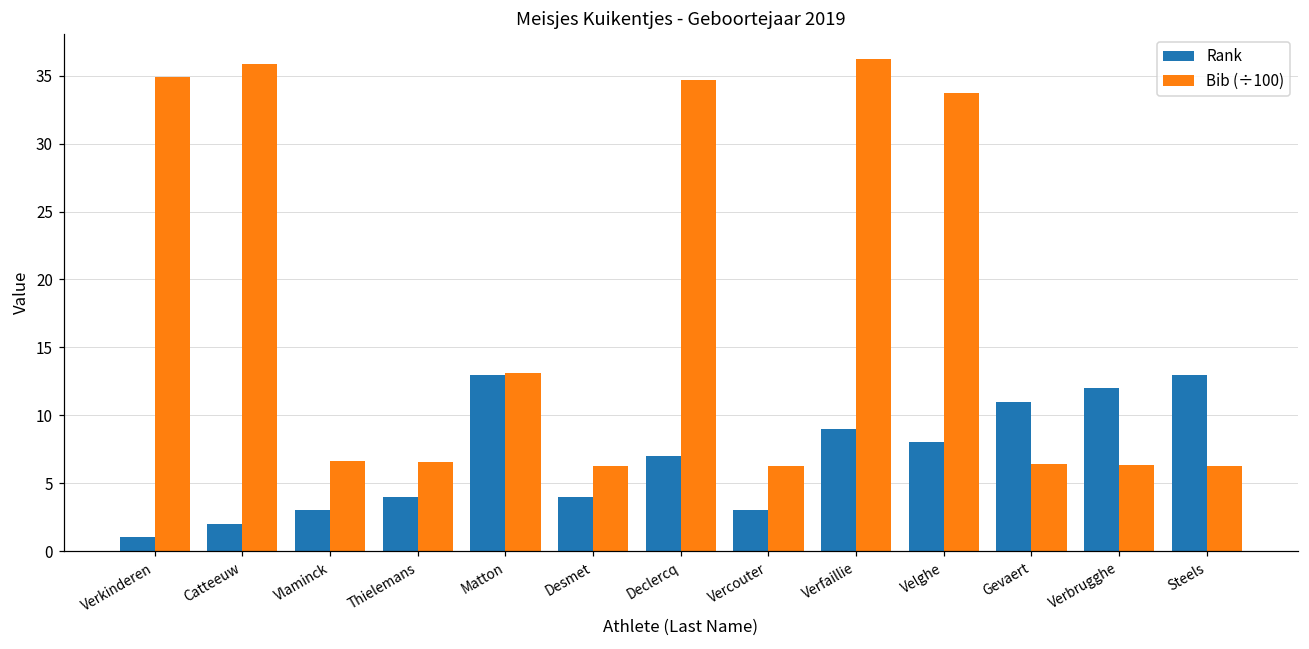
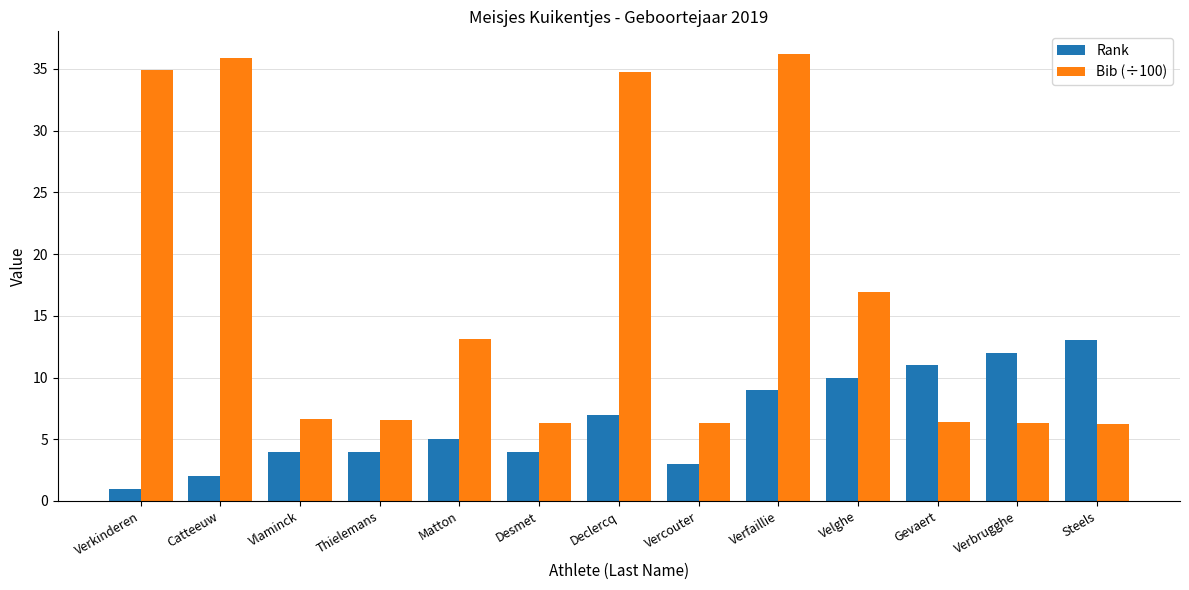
Rank, Vlaminck: 3 -> 4
Rank, Matton: 13 -> 5
Rank, Velghe: 8 -> 10
Bib (÷100), Velghe: 33.7 -> 16.9
